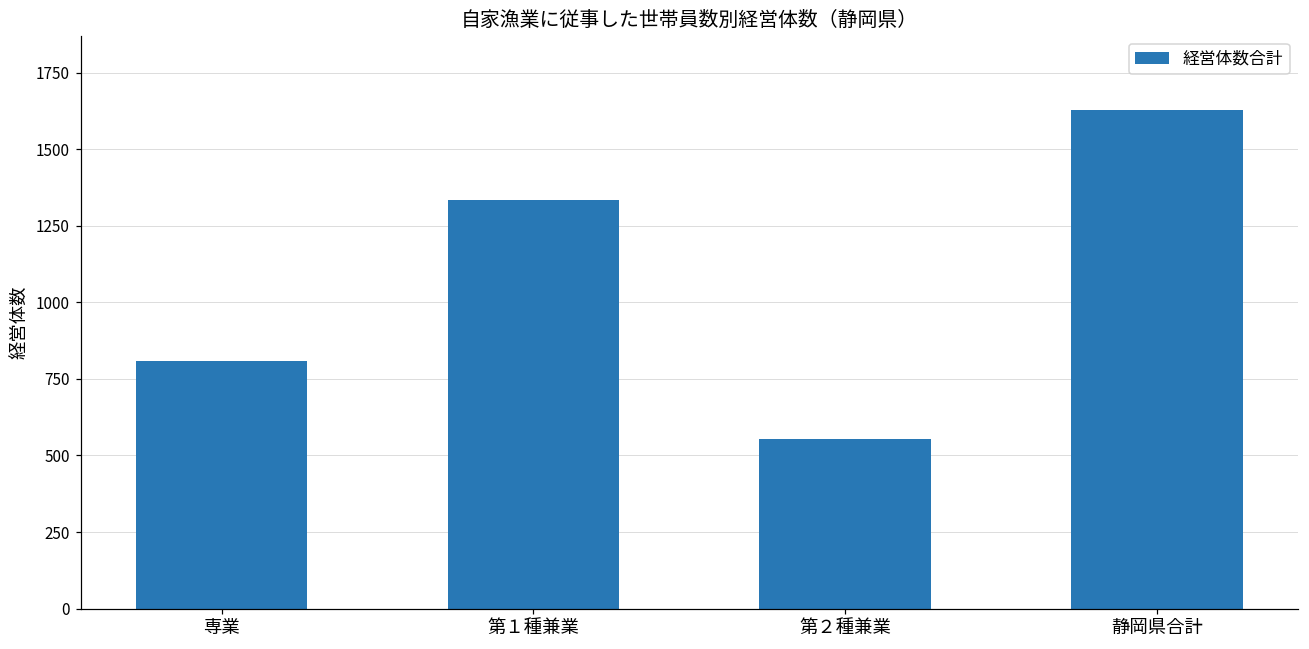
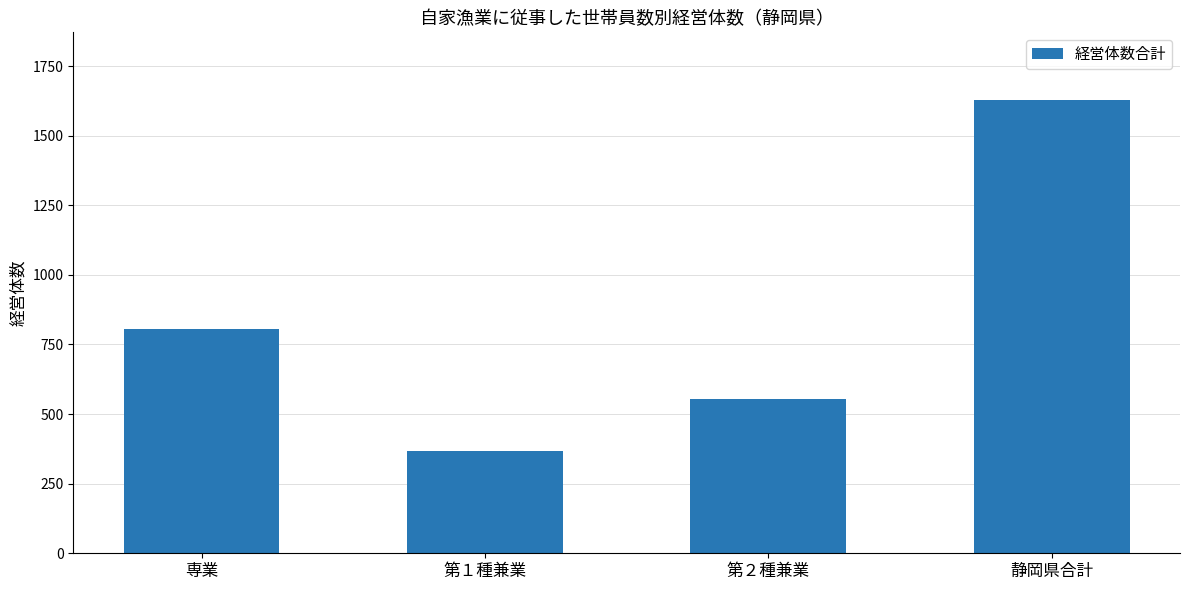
第１種兼業: 1340 -> 370
